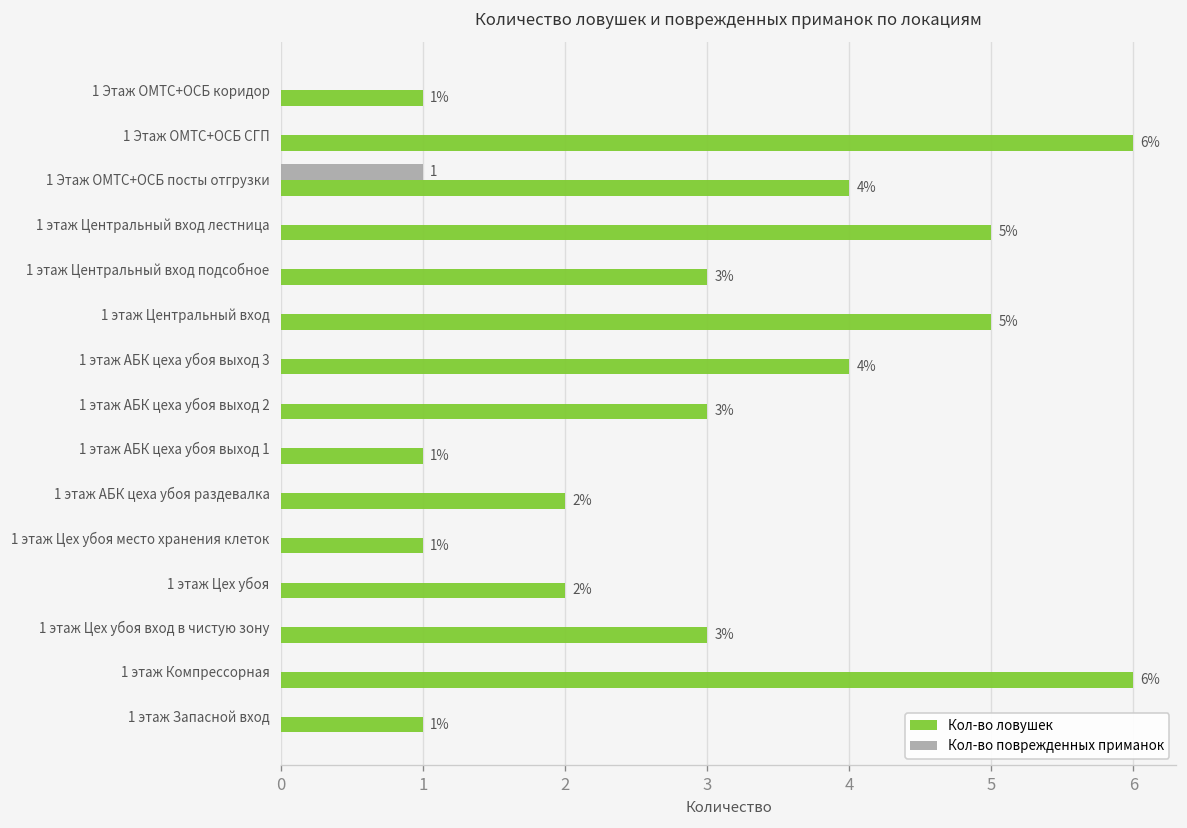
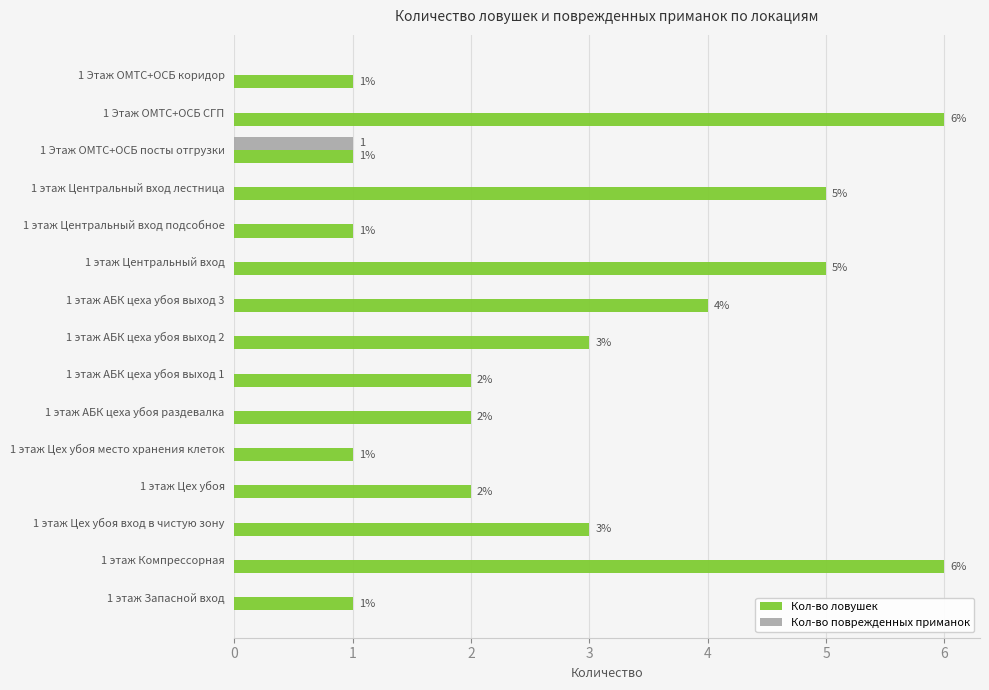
Кол-во ловушек, 1 Этаж ОМТС+ОСБ посты отгрузки: 4% -> 1%
Кол-во ловушек, 1 этаж Центральный вход подсобное: 3% -> 1%
Кол-во ловушек, 1 этаж АБК цеха убоя выход 1: 1% -> 2%
